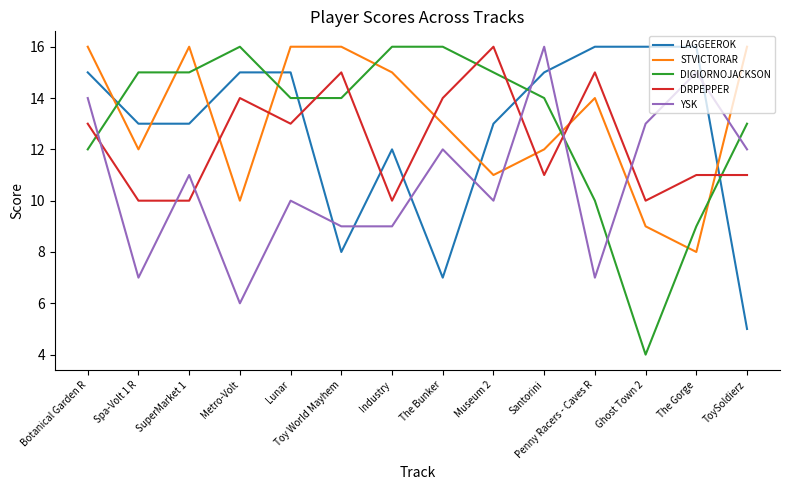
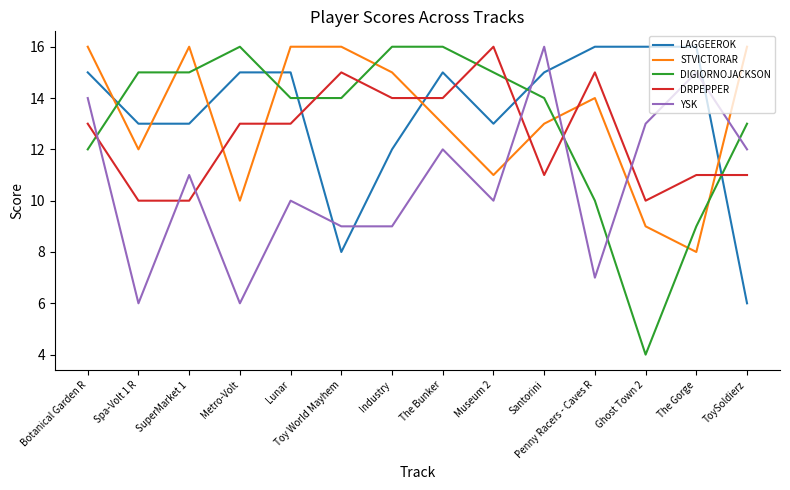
YSK, Spa-Volt 1 R: 7 -> 6
DRPEPPER, Metro-Volt: 14 -> 13
DRPEPPER, Industry: 10 -> 14
LAGGEEROK, The Bunker: 7 -> 15
STVICTORAR, Santorini: 12 -> 13
LAGGEEROK, ToySoldierz: 5 -> 6
